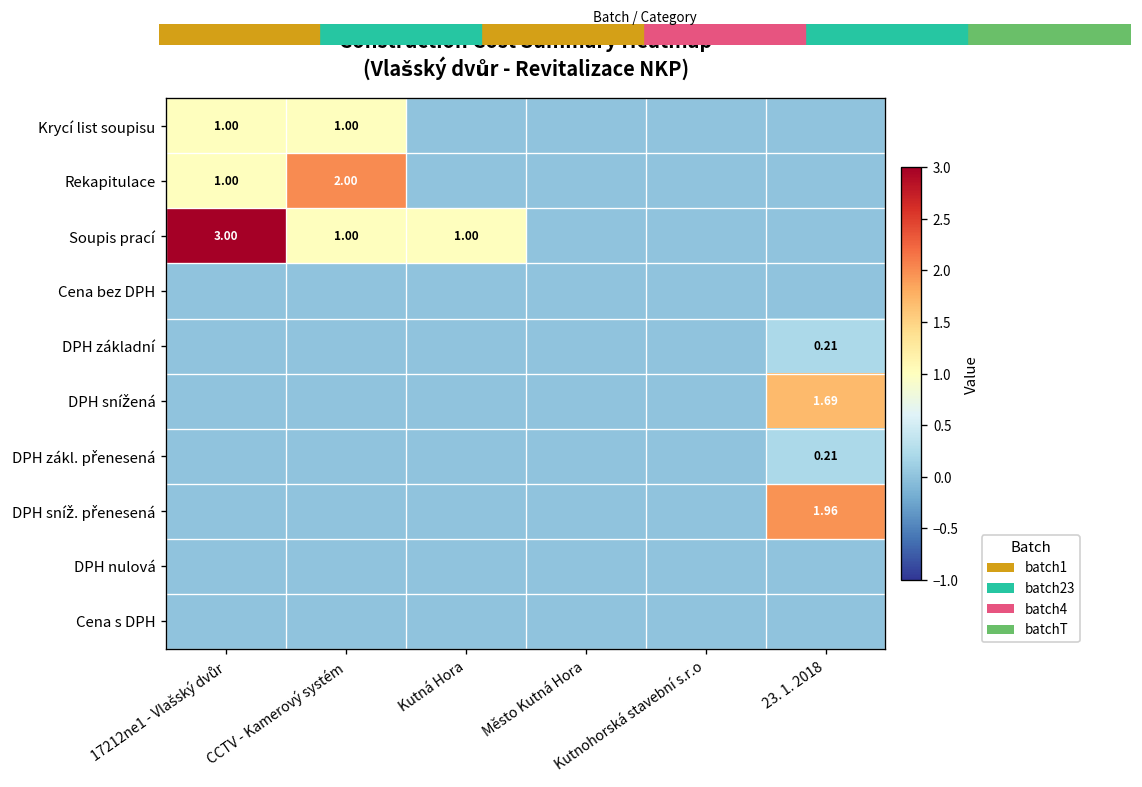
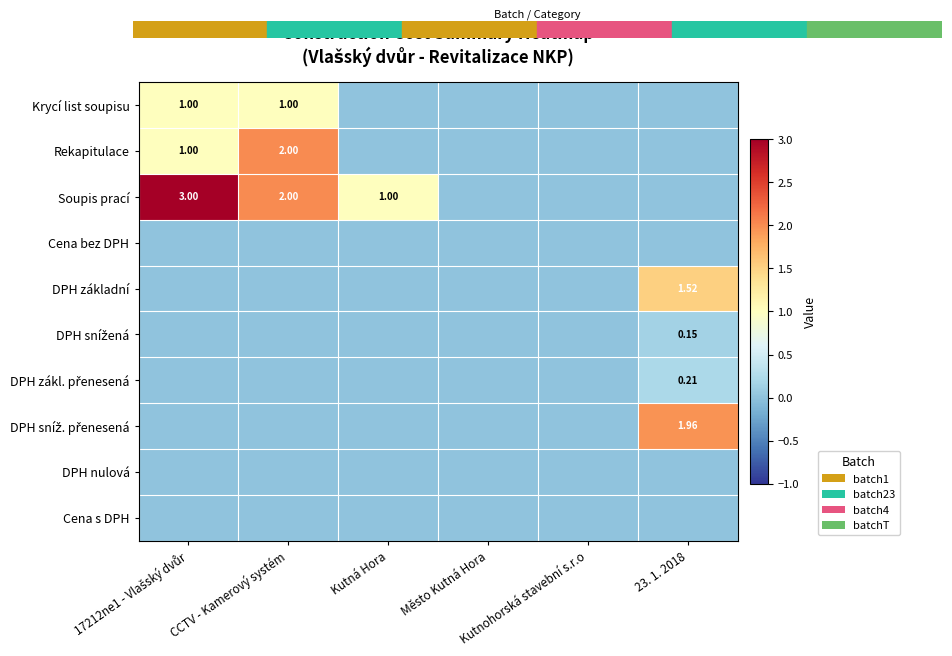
Soupis prací, CCTV - Kamerový systém: 1.00 -> 2.00
DPH základní, 23. 1. 2018: 0.21 -> 1.52
DPH snížená, 23. 1. 2018: 1.69 -> 0.15
